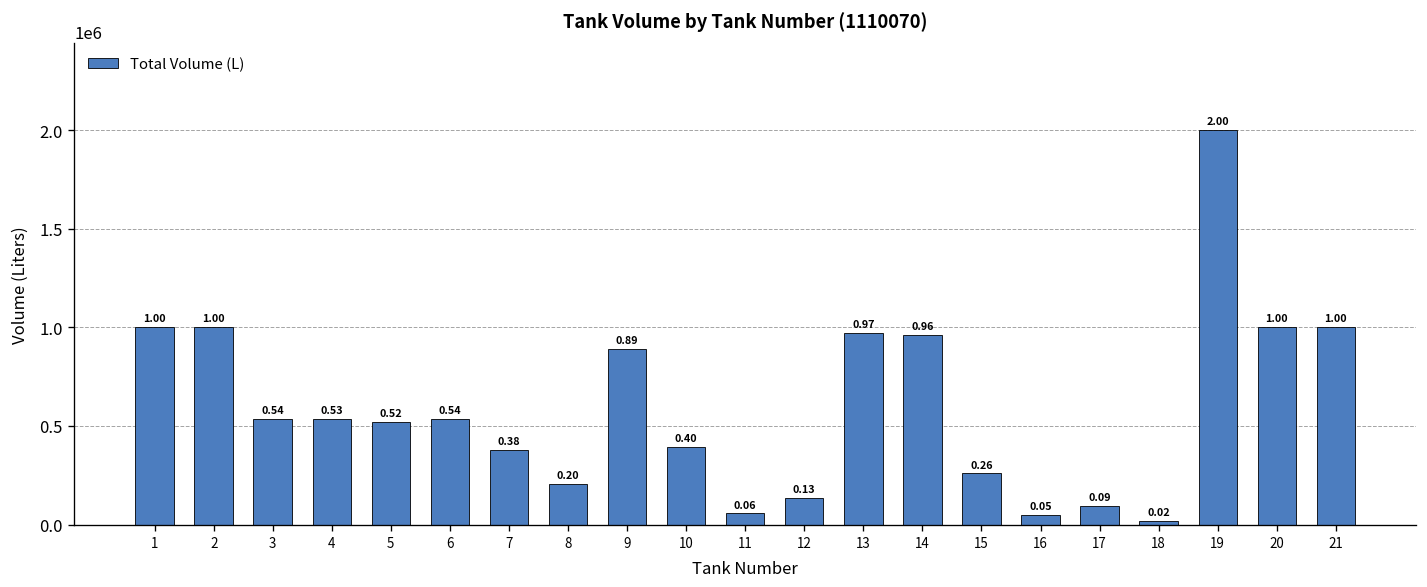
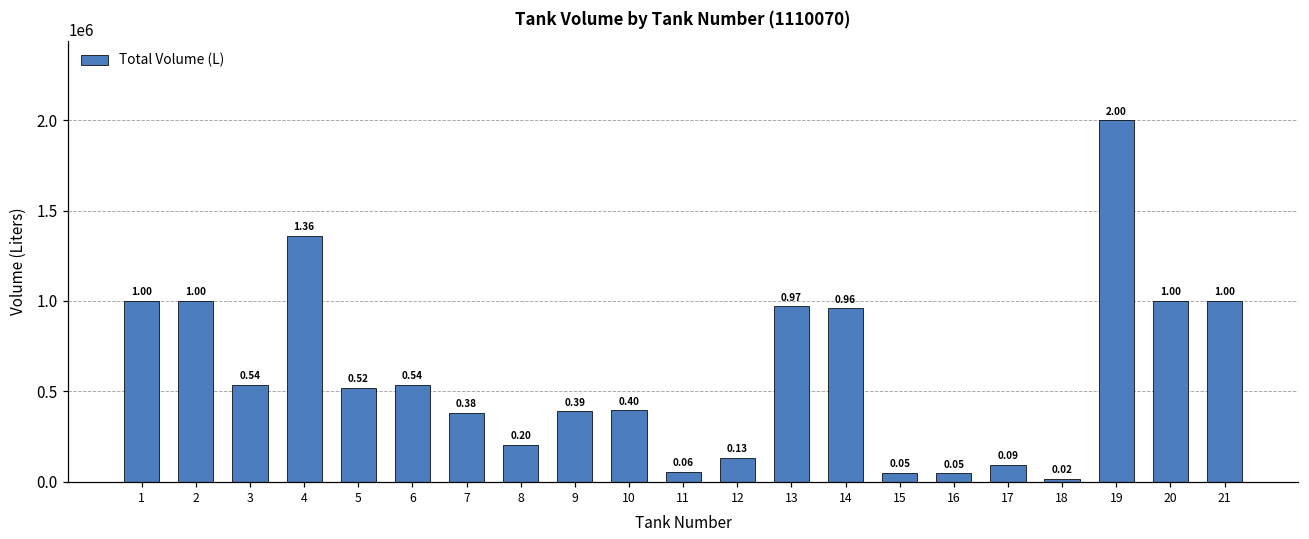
4: 0.53 -> 1.36
9: 0.89 -> 0.39
15: 0.26 -> 0.05
